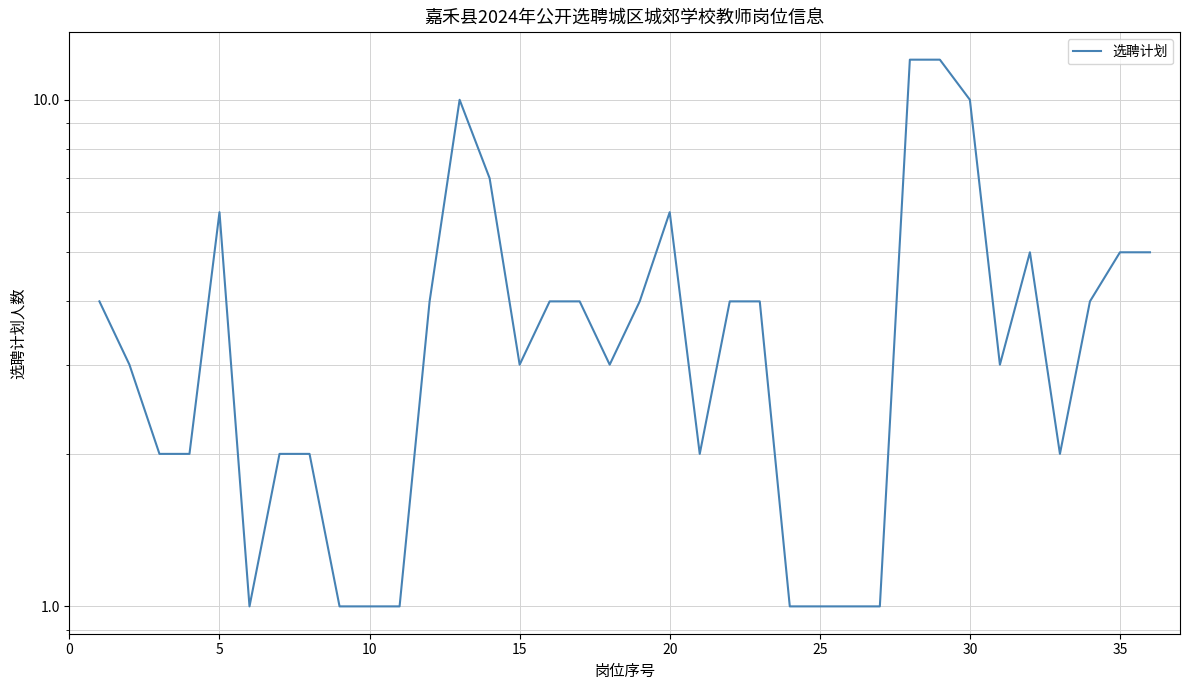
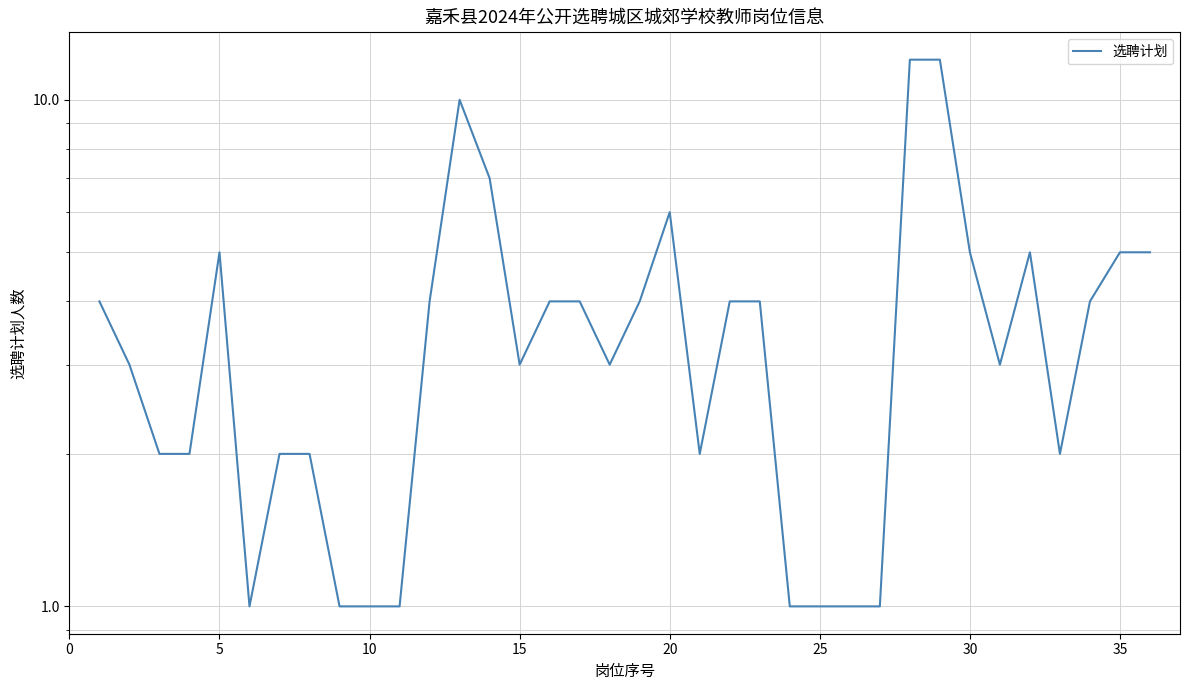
5: 6 -> 5
30: 10 -> 5
